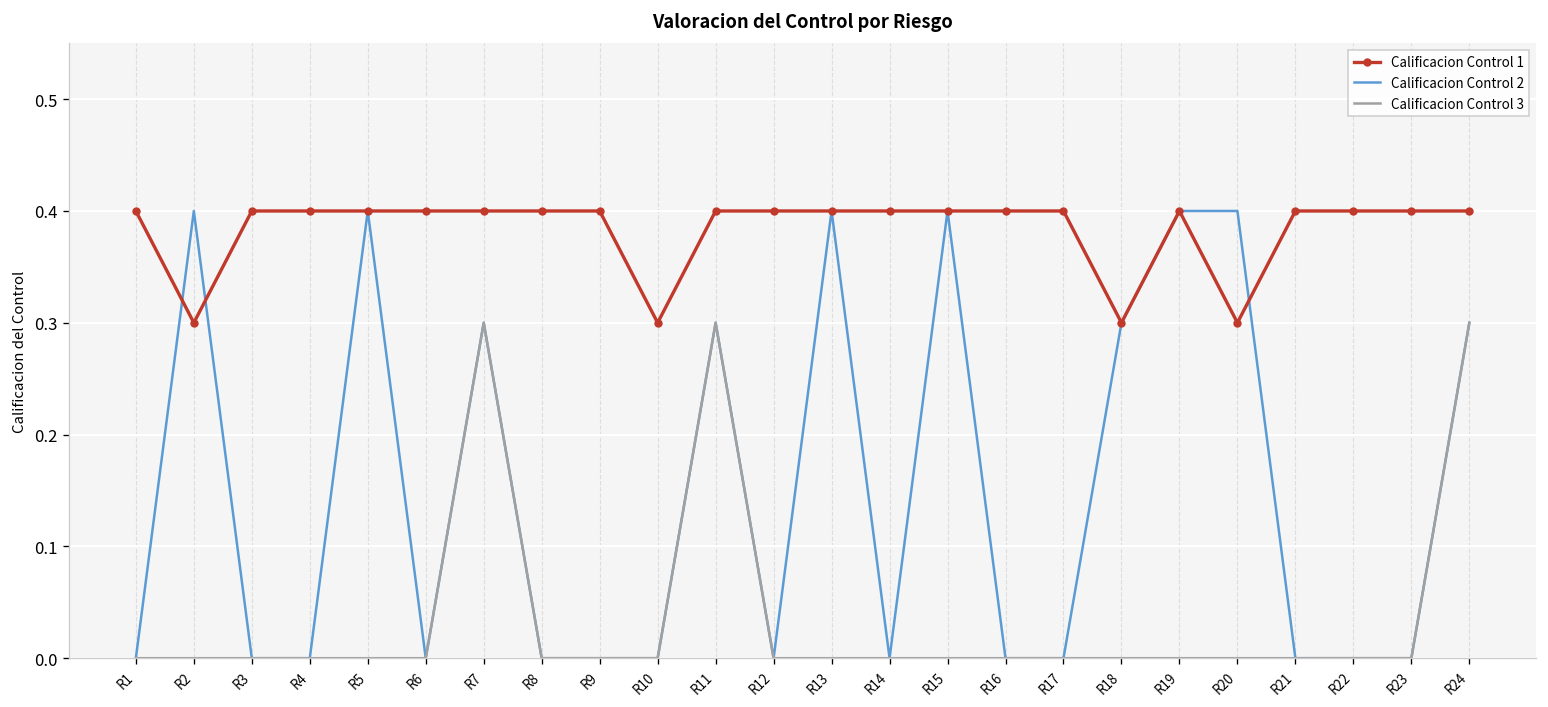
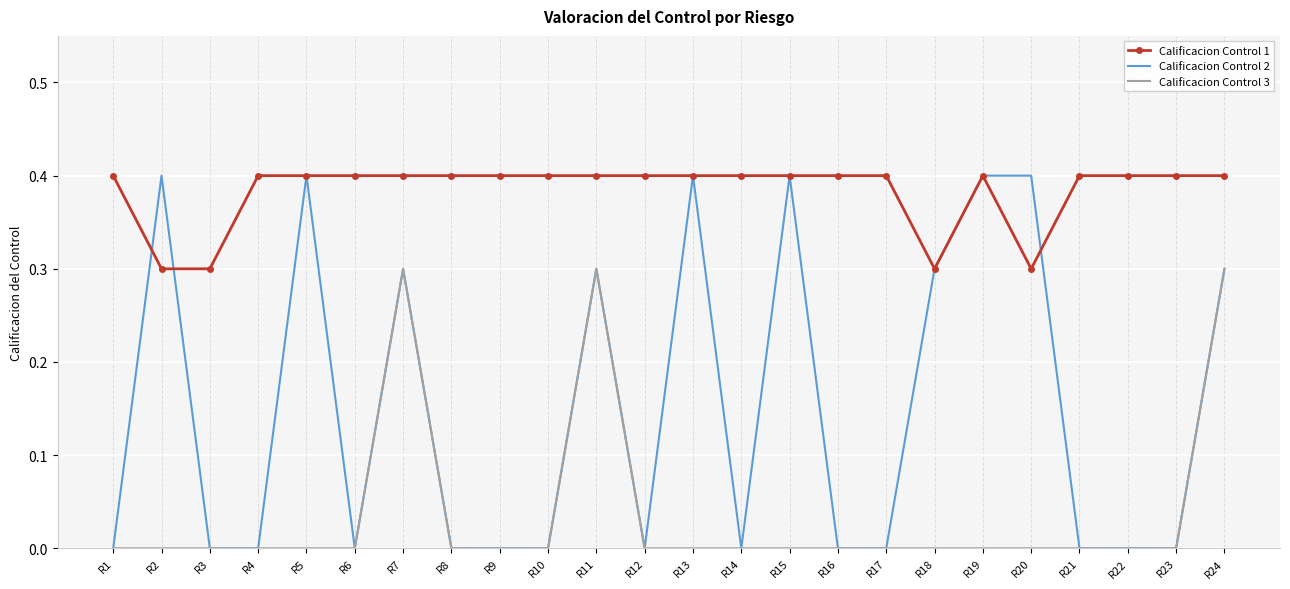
Calificacion Control 1, R3: 0.4 -> 0.3
Calificacion Control 1, R10: 0.3 -> 0.4
